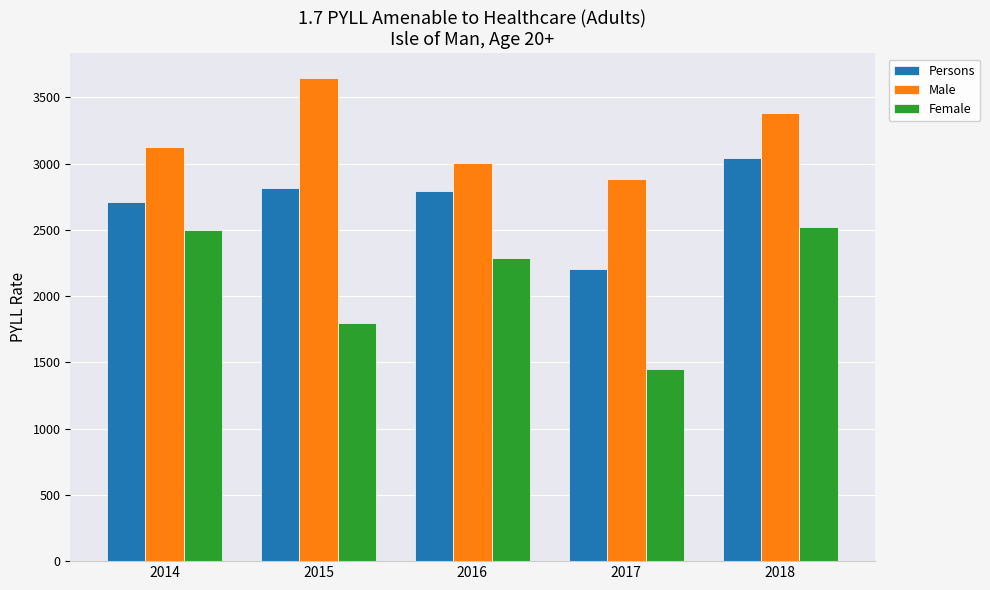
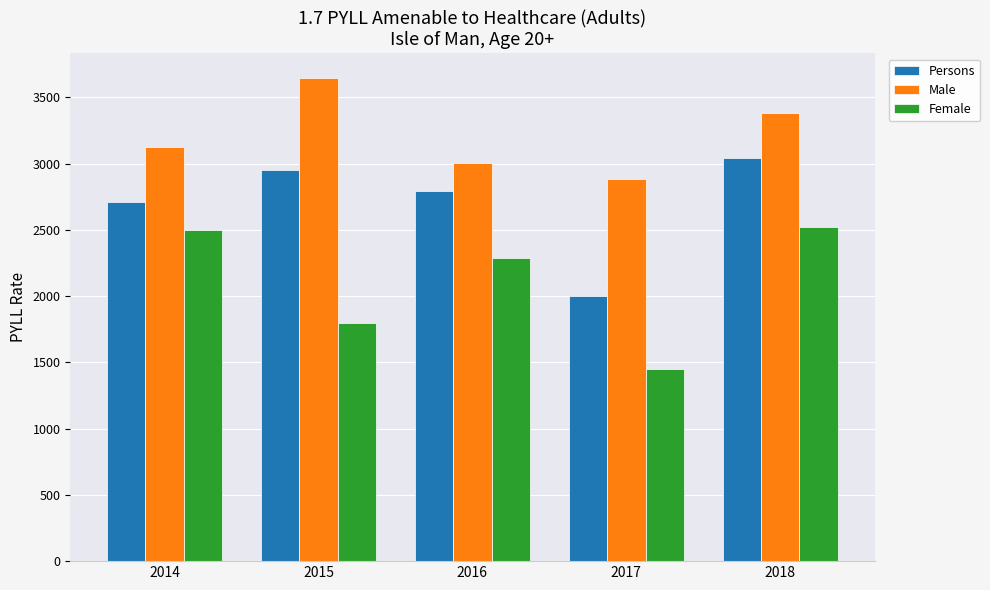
Persons, 2015: 2820 -> 2950
Persons, 2017: 2200 -> 2000
